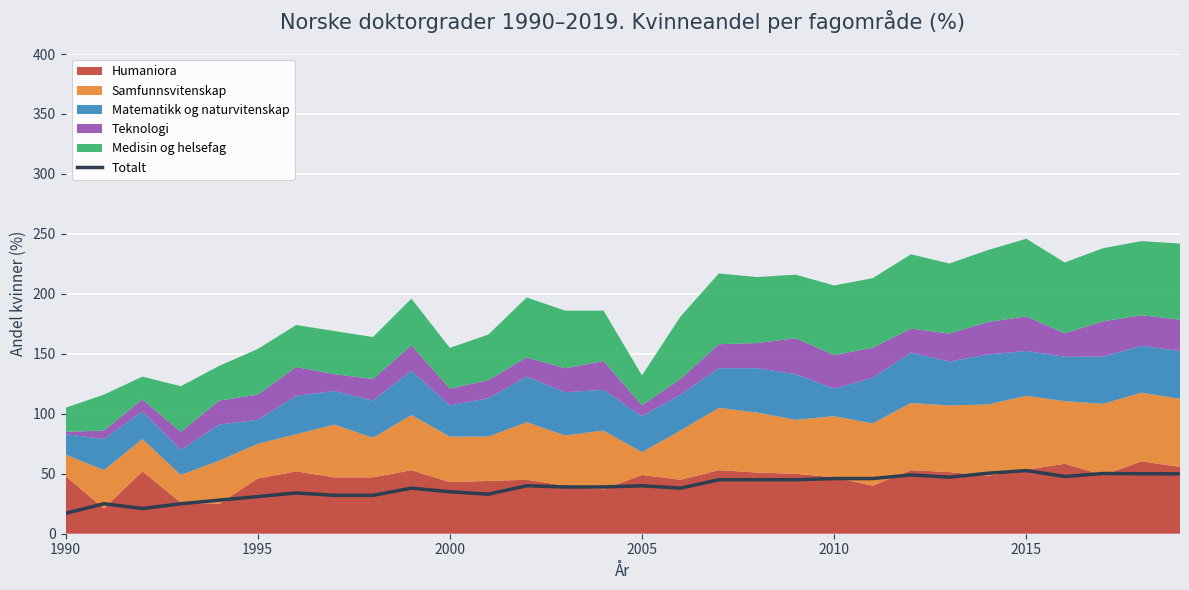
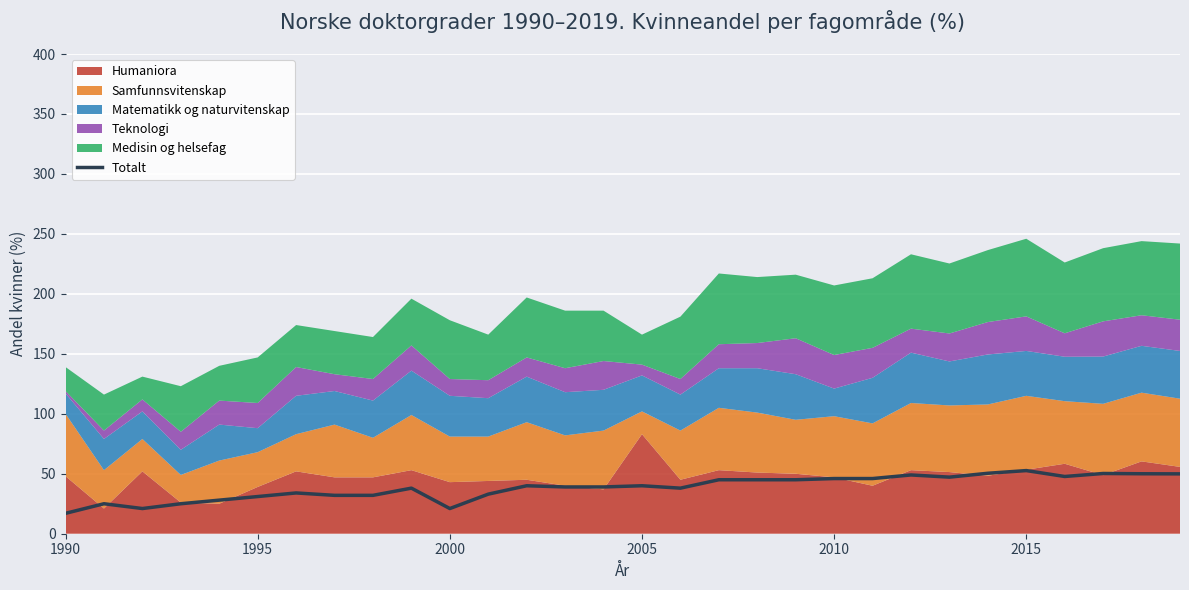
Samfunnsvitenskap, 1990: 18 -> 52
Humaniora, 1995: 46 -> 39
Totalt, 2000: 35 -> 21
Matematikk og naturvitenskap, 2000: 26 -> 34
Medisin og helsefag, 2000: 34 -> 49
Humaniora, 2005: 49 -> 83
